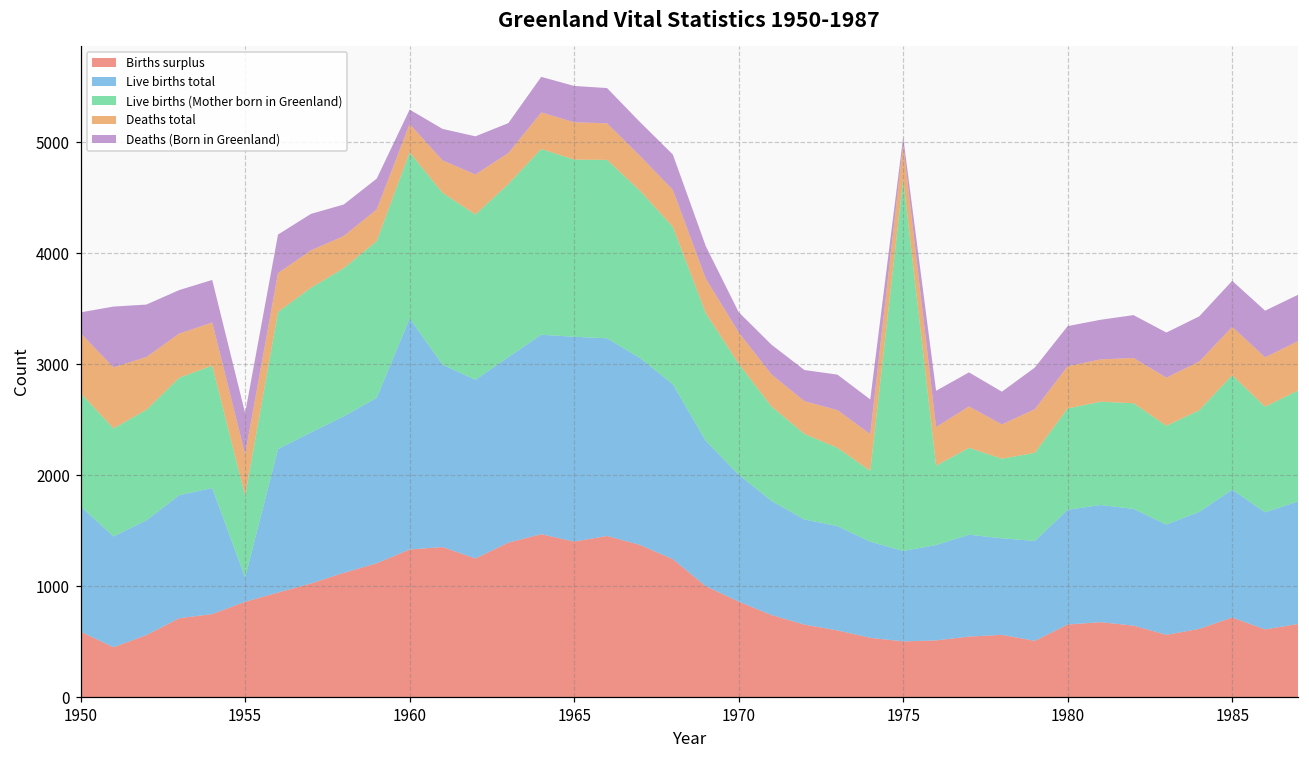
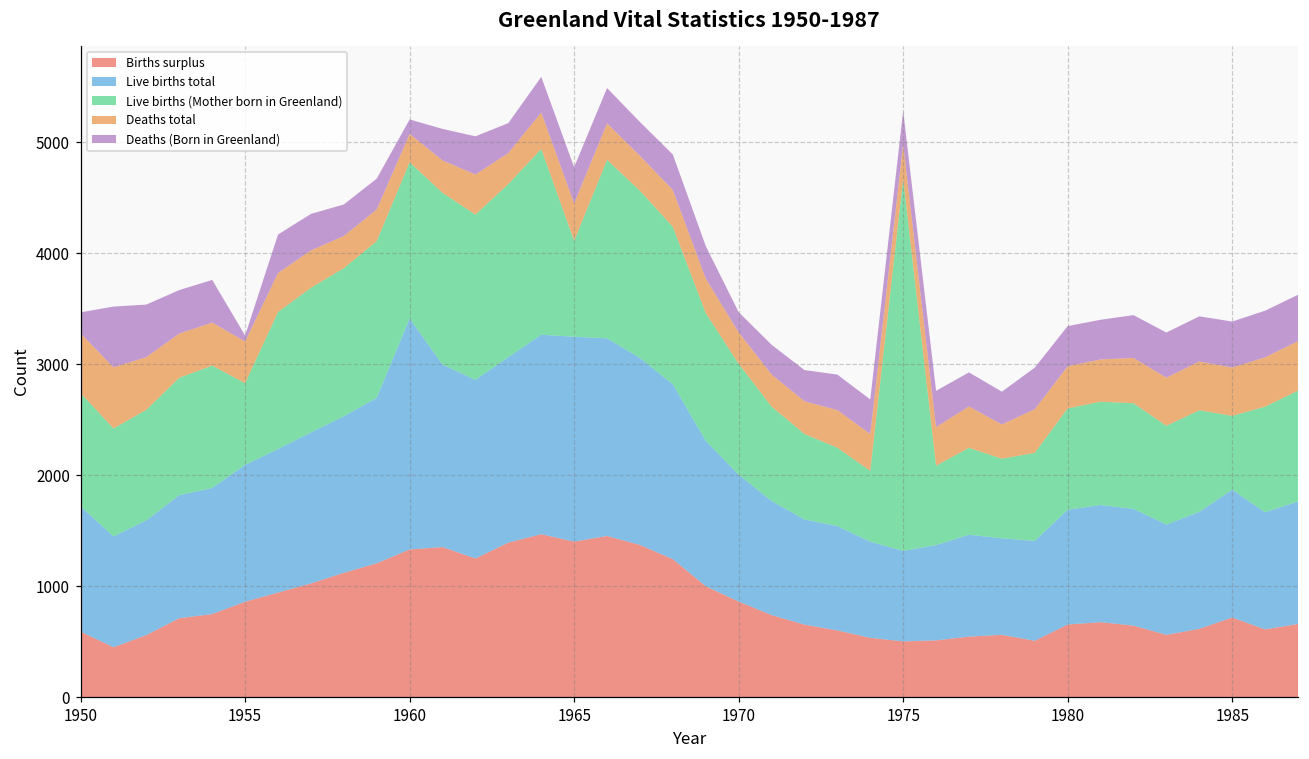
Live births total, 1955: 220 -> 1230
Deaths (Born in Greenland), 1955: 370 -> 50
Live births (Mother born in Greenland), 1960: 1500 -> 1410
Live births (Mother born in Greenland), 1965: 1600 -> 860
Deaths (Born in Greenland), 1975: 60 -> 300
Live births (Mother born in Greenland), 1985: 1030 -> 670
